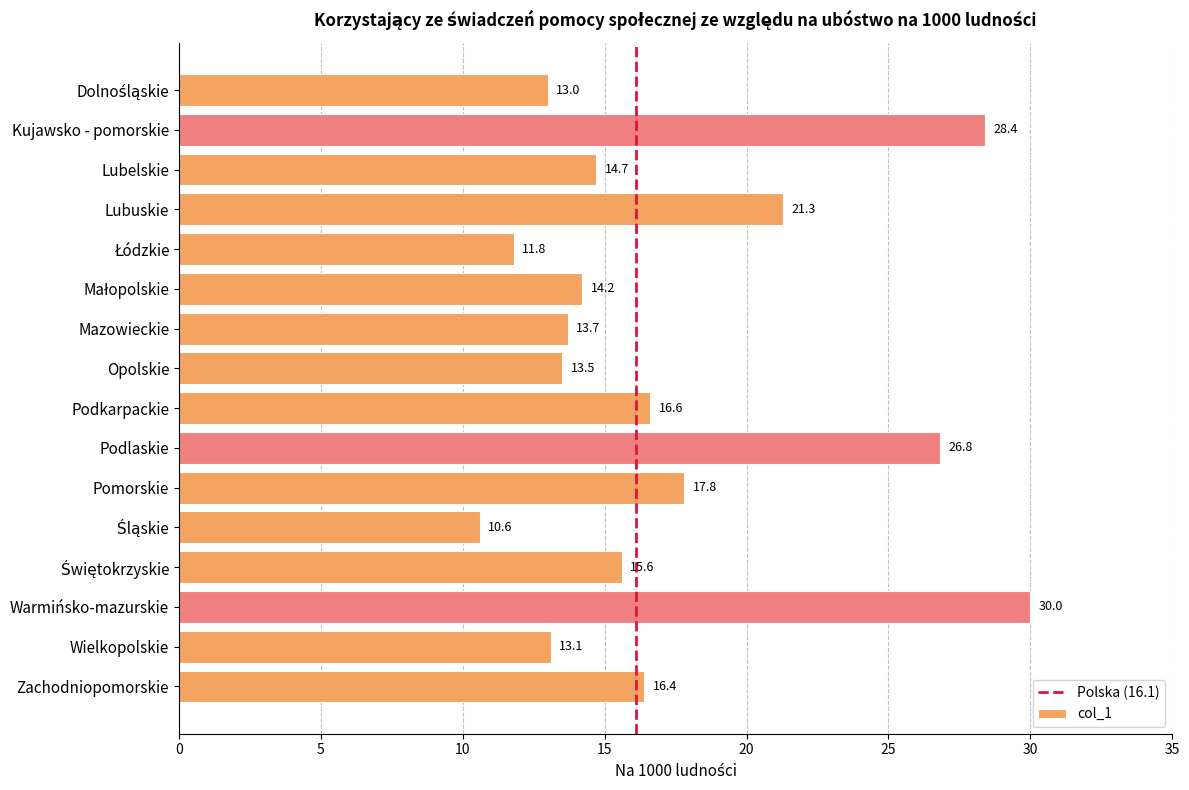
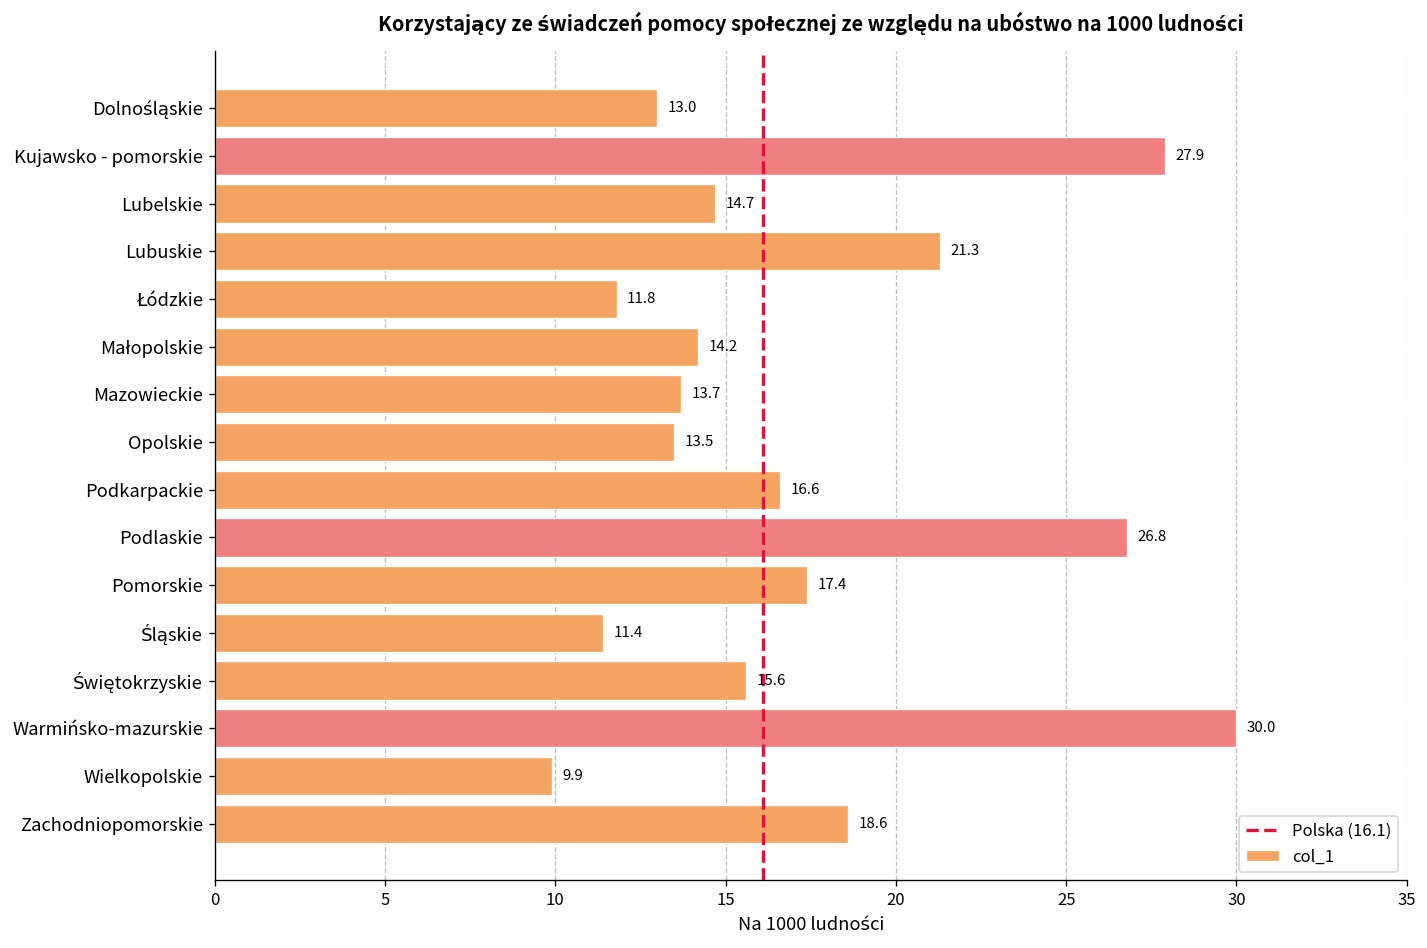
Kujawsko - pomorskie: 28.4 -> 27.9
Pomorskie: 17.8 -> 17.4
Śląskie: 10.6 -> 11.4
Wielkopolskie: 13.1 -> 9.9
Zachodniopomorskie: 16.4 -> 18.6
